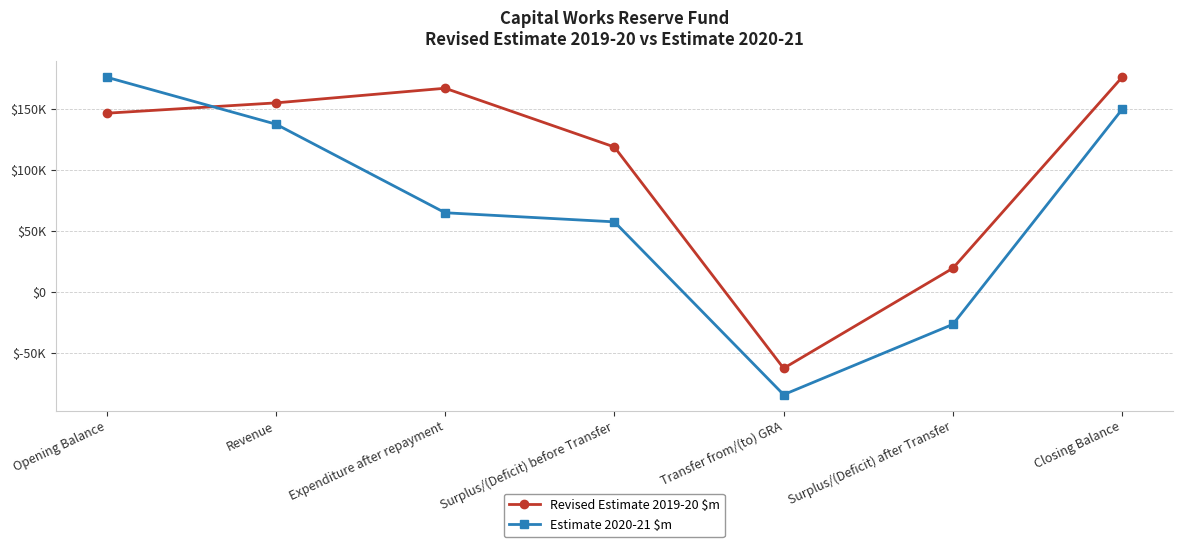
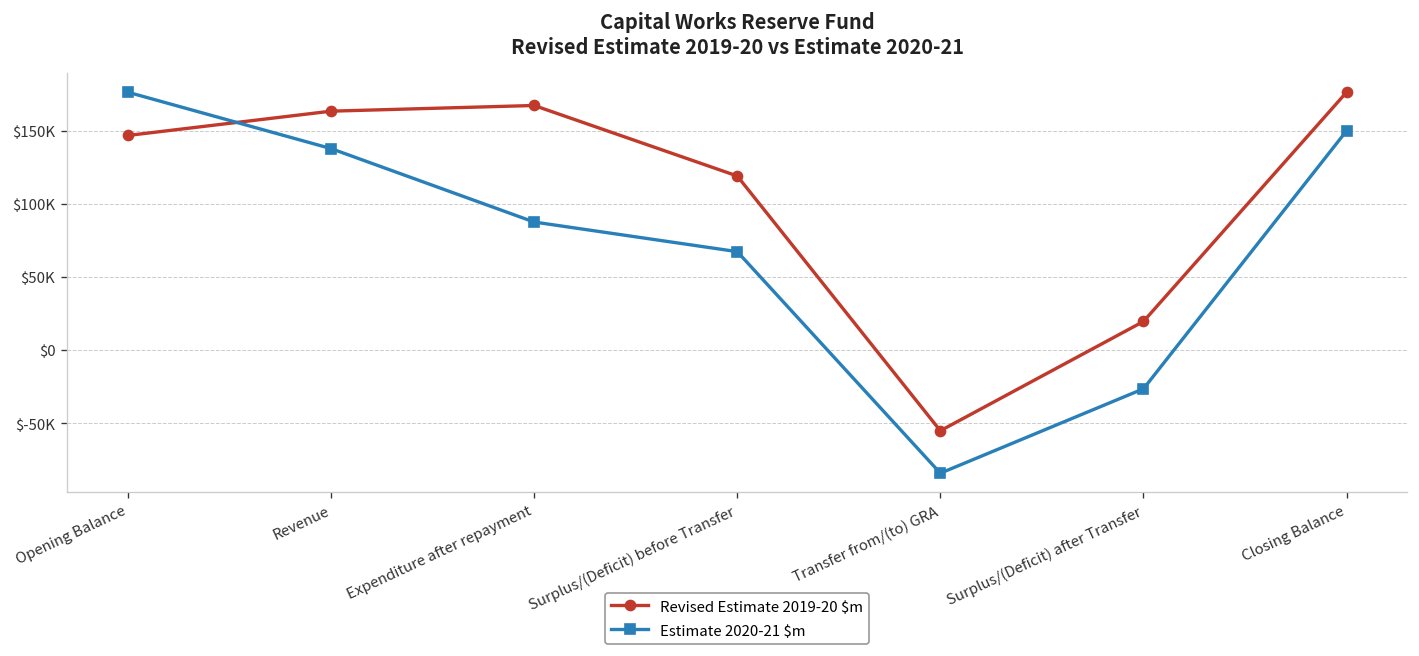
Revised Estimate 2019-20 $m, Revenue: $155000 -> $163000
Estimate 2020-21 $m, Expenditure after repayment: $65000 -> $88000
Estimate 2020-21 $m, Surplus/(Deficit) before Transfer: $58000 -> $67000
Revised Estimate 2019-20 $m, Transfer from/(to) GRA: $-62000 -> $-55000
